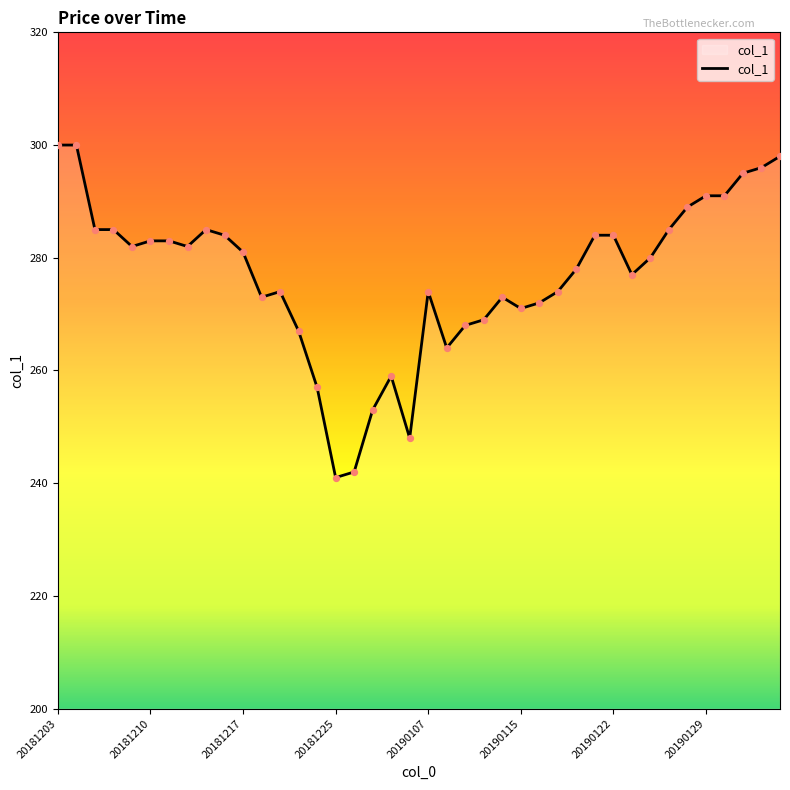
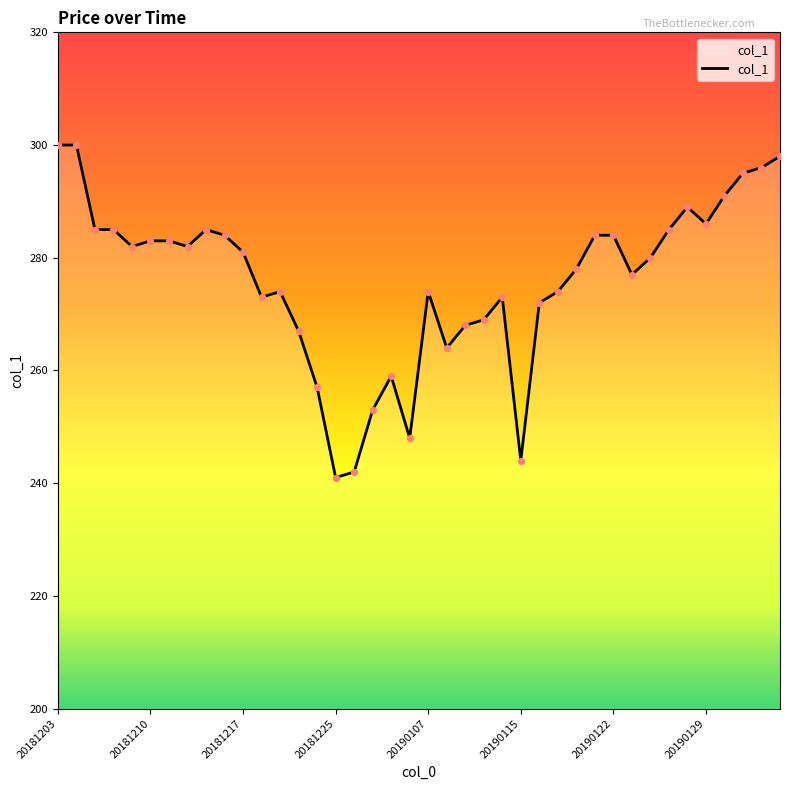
20190115: 271 -> 244
20190129: 291 -> 286
